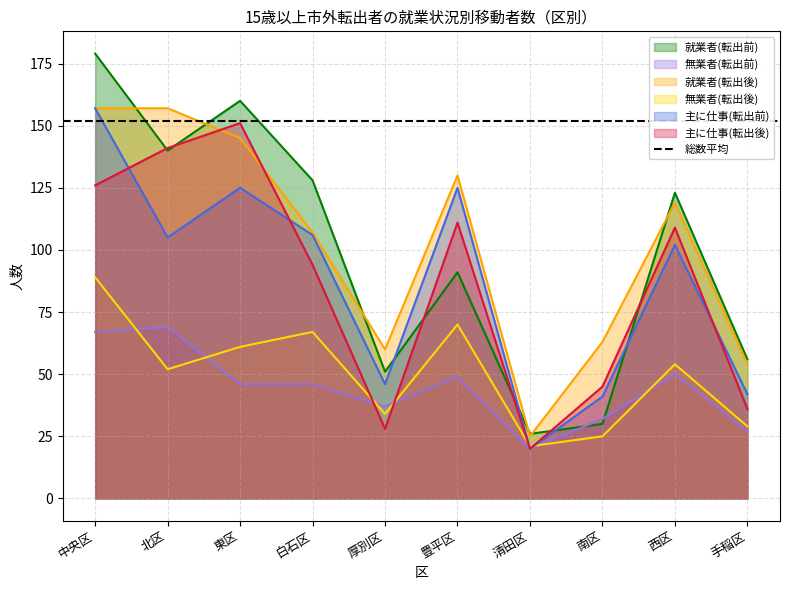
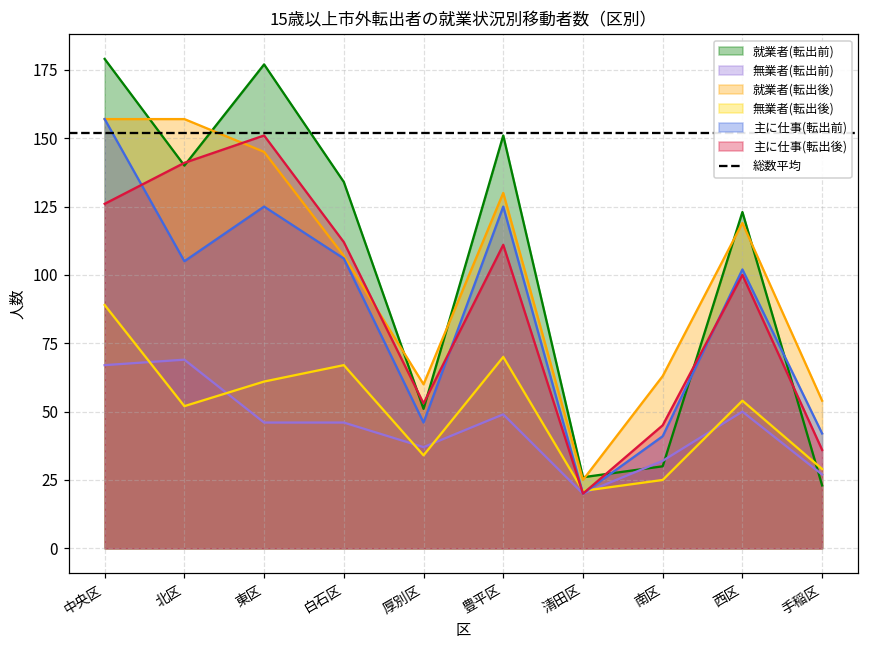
就業者(転出前), 東区: 160 -> 177
就業者(転出前), 白石区: 128 -> 134
主に仕事(転出後), 白石区: 94 -> 112
主に仕事(転出後), 厚別区: 28 -> 53
就業者(転出前), 豊平区: 91 -> 151
主に仕事(転出後), 西区: 109 -> 100
就業者(転出前), 手稲区: 56 -> 23
